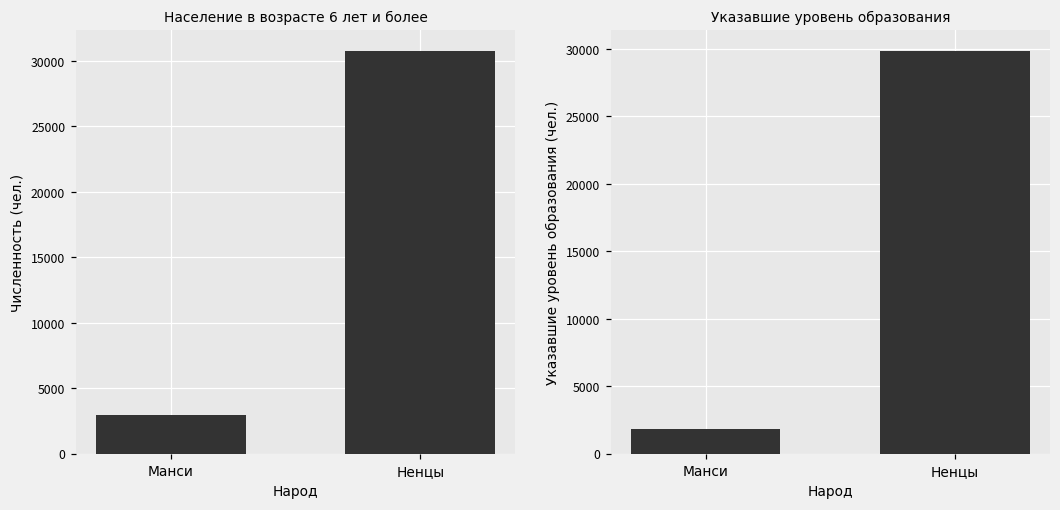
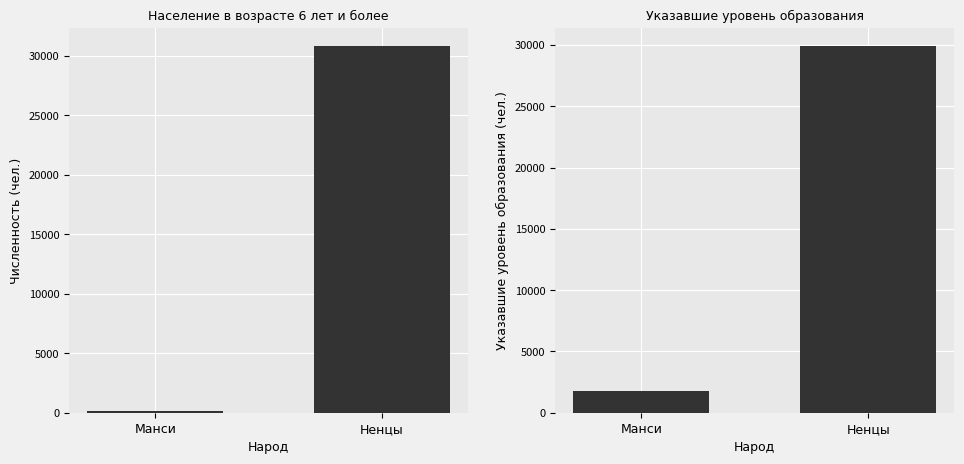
Население в возрасте 6 лет и более, Манси: 2900 -> 100
